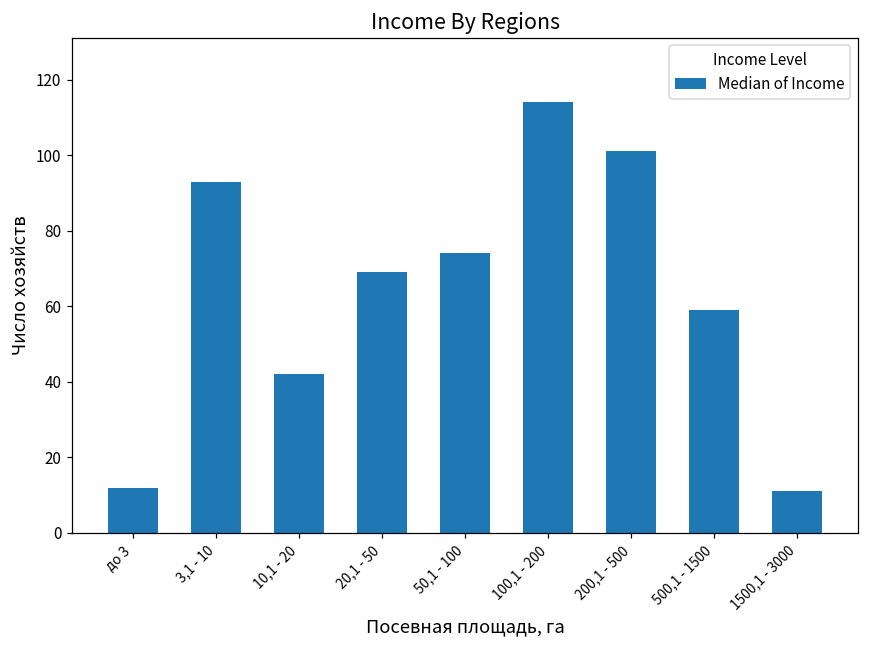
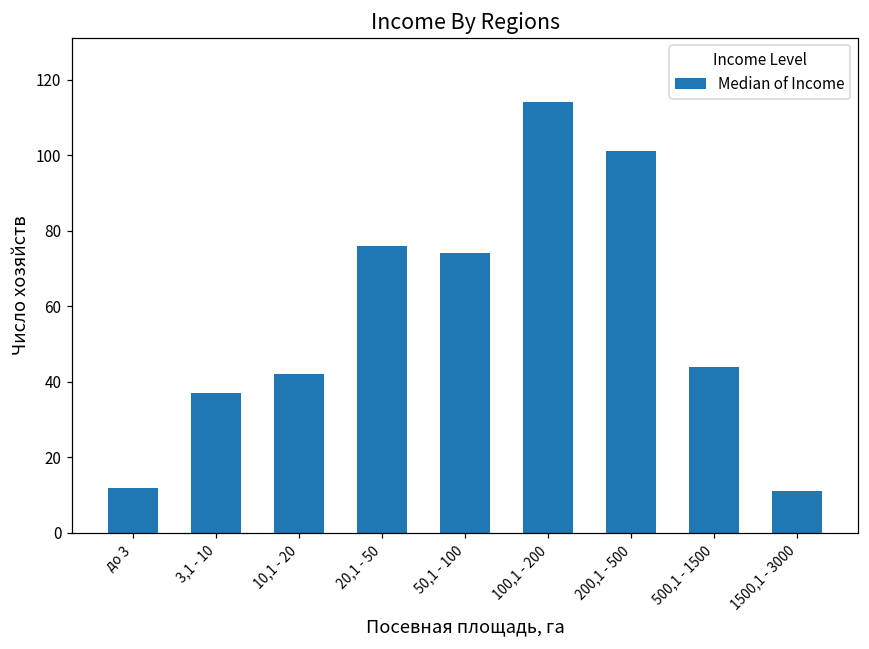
3,1 - 10: 93 -> 37
20,1 - 50: 69 -> 76
500,1 - 1500: 59 -> 44
